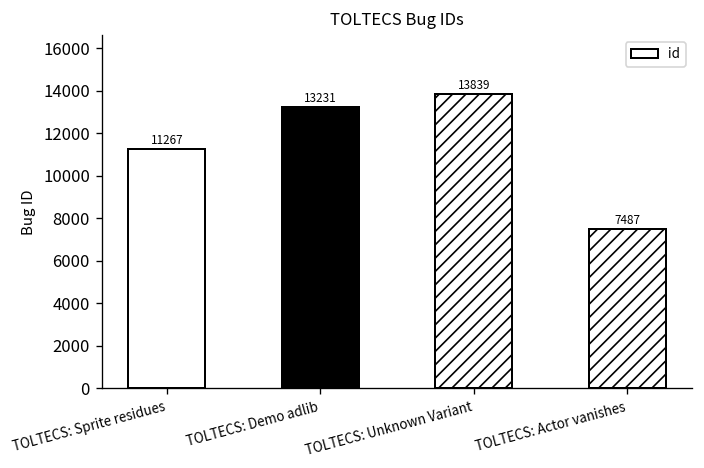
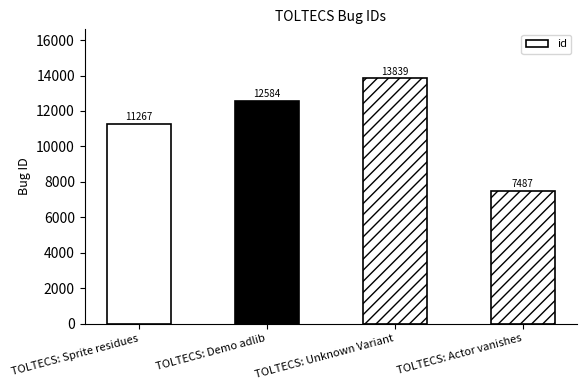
TOLTECS: Demo adlib: 13231 -> 12584
